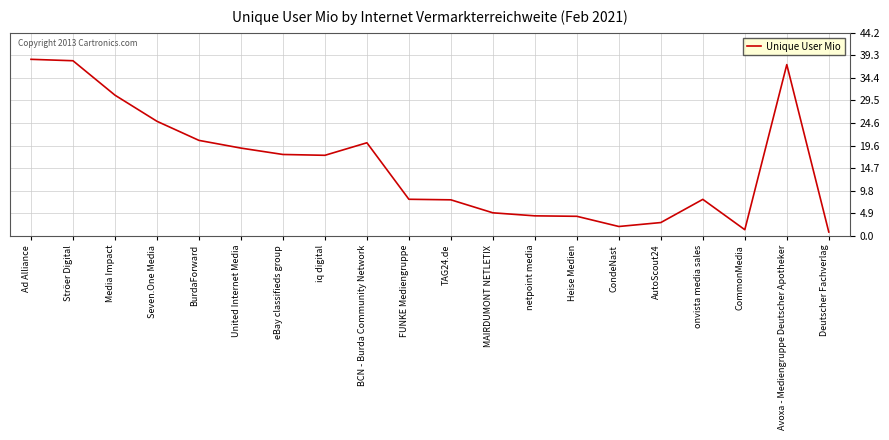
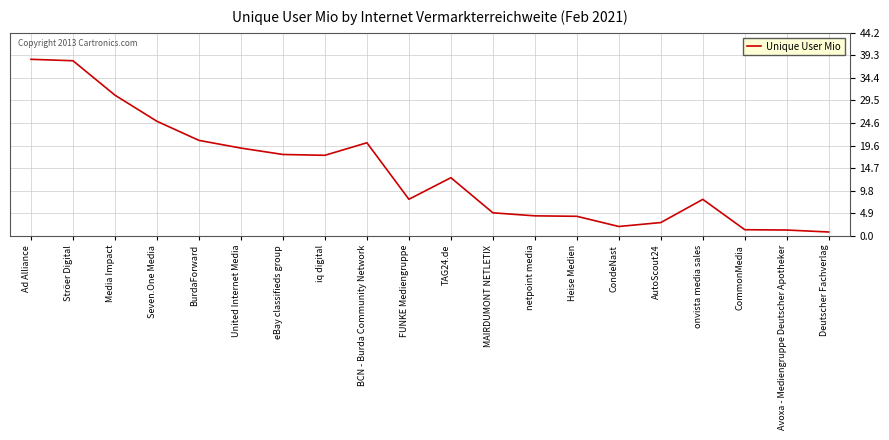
TAG24.de: 8 -> 13
Avoxa - Mediengruppe Deutscher Apotheker: 37 -> 1
